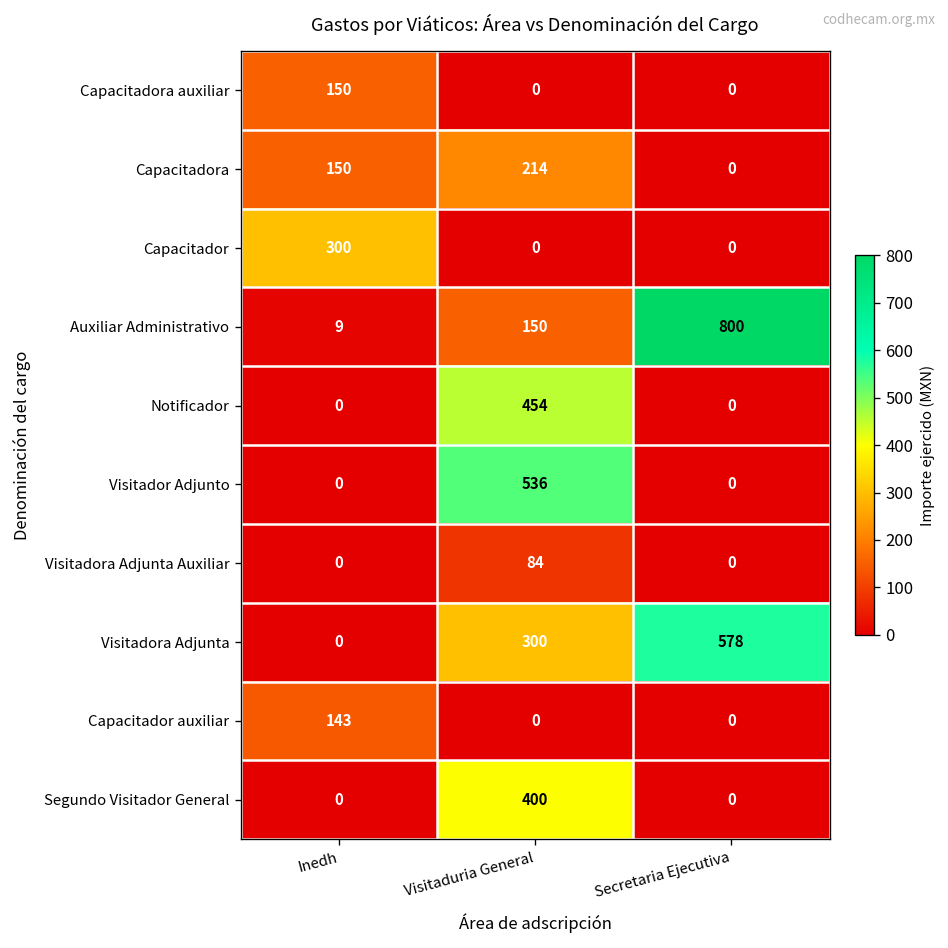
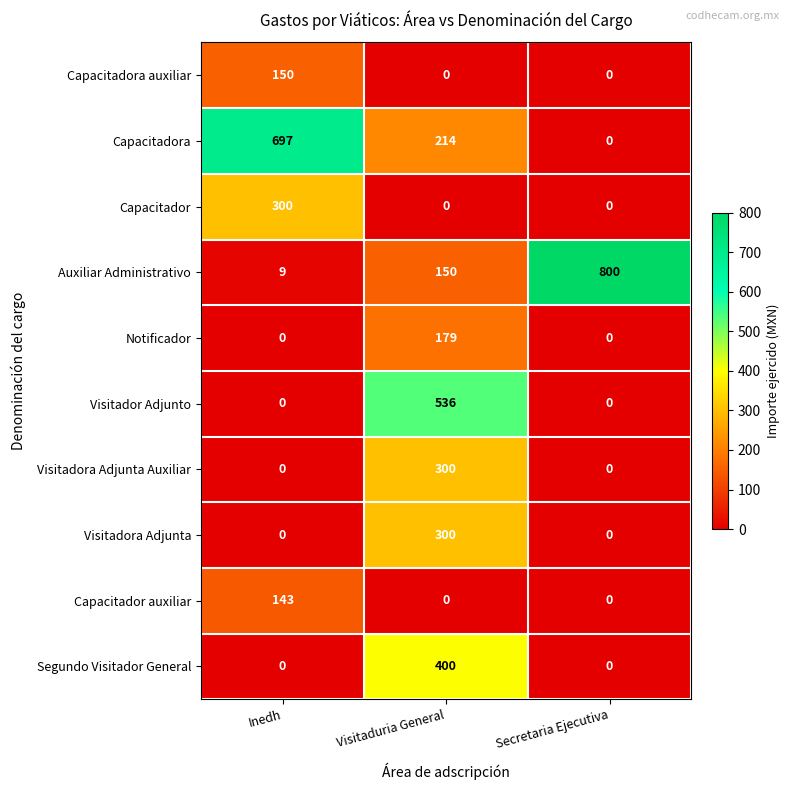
Capacitadora, Inedh: 150 -> 697
Notificador, Visitaduria General: 454 -> 179
Visitadora Adjunta Auxiliar, Visitaduria General: 84 -> 300
Visitadora Adjunta, Secretaria Ejecutiva: 578 -> 0
